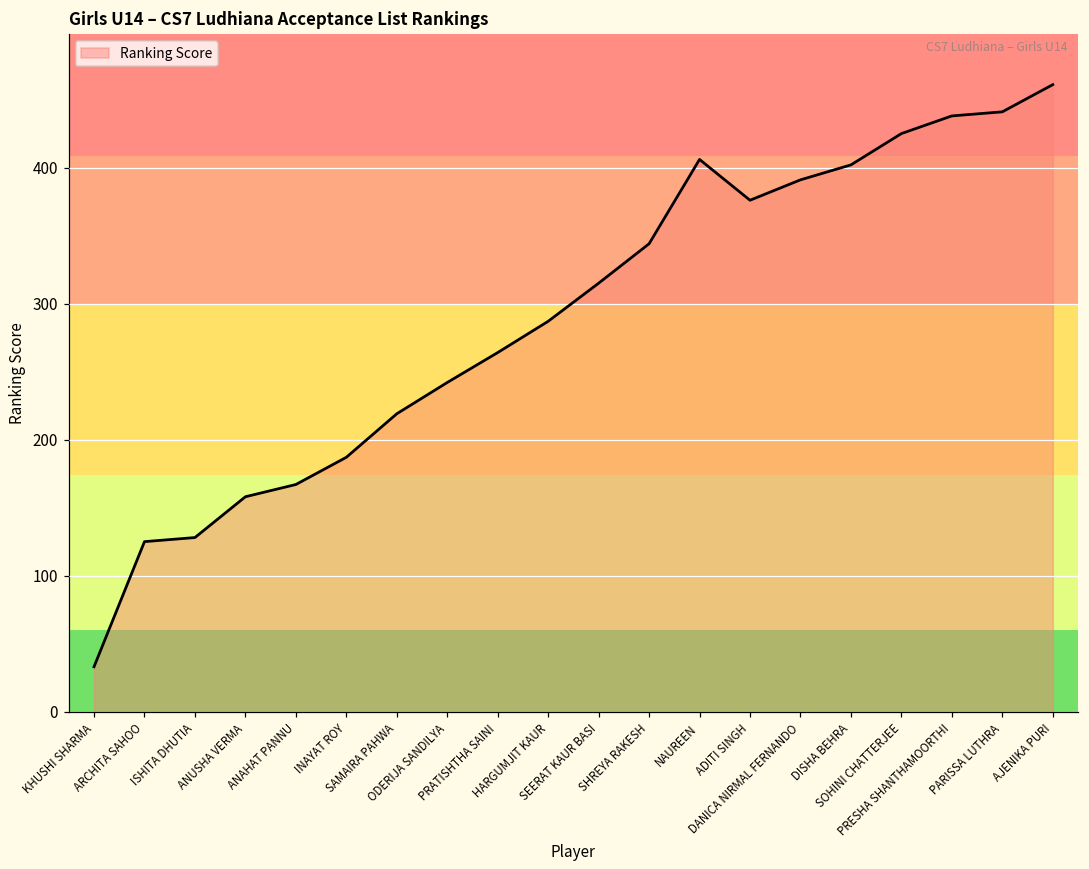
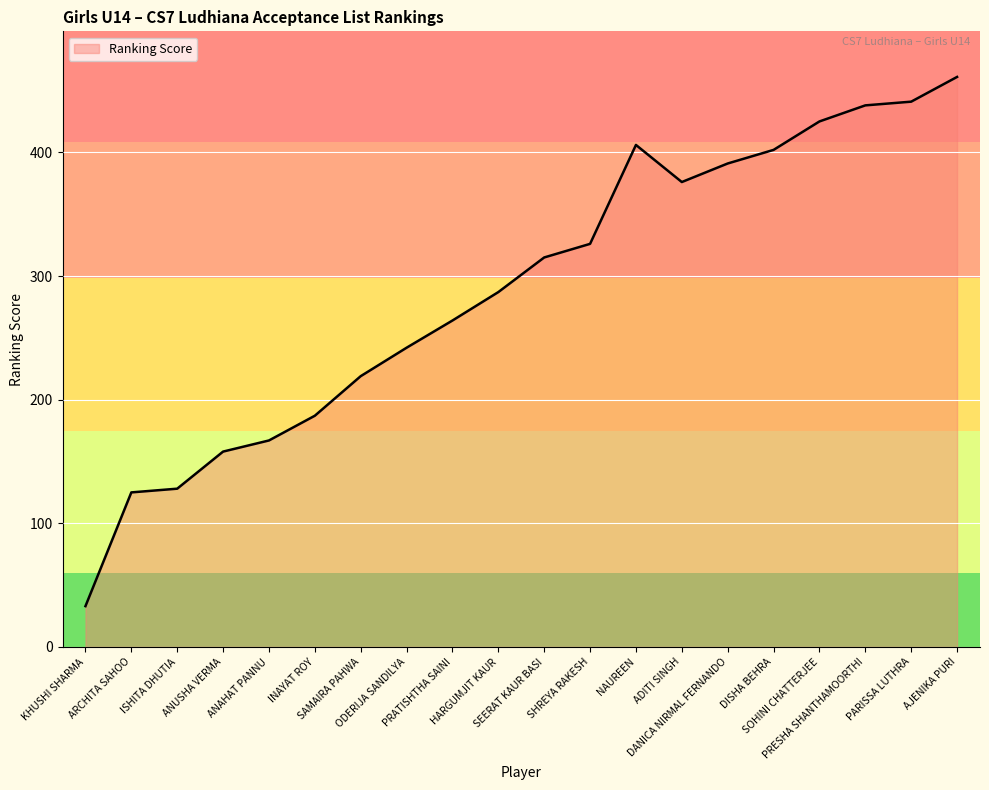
SHREYA RAKESH: 344 -> 326
